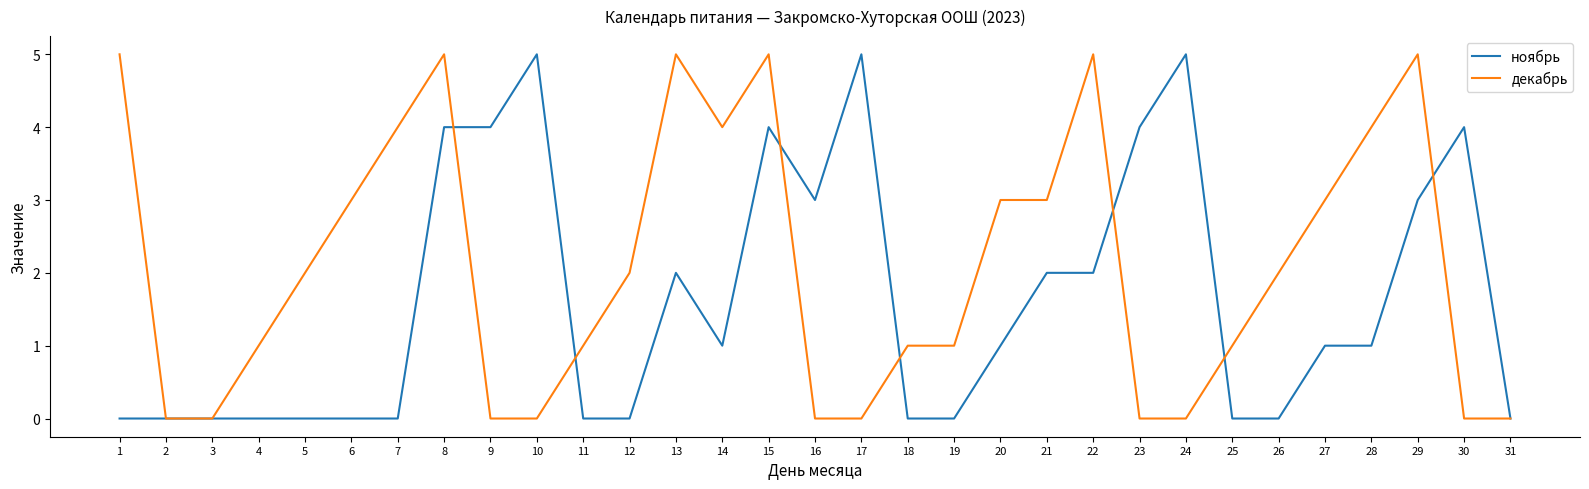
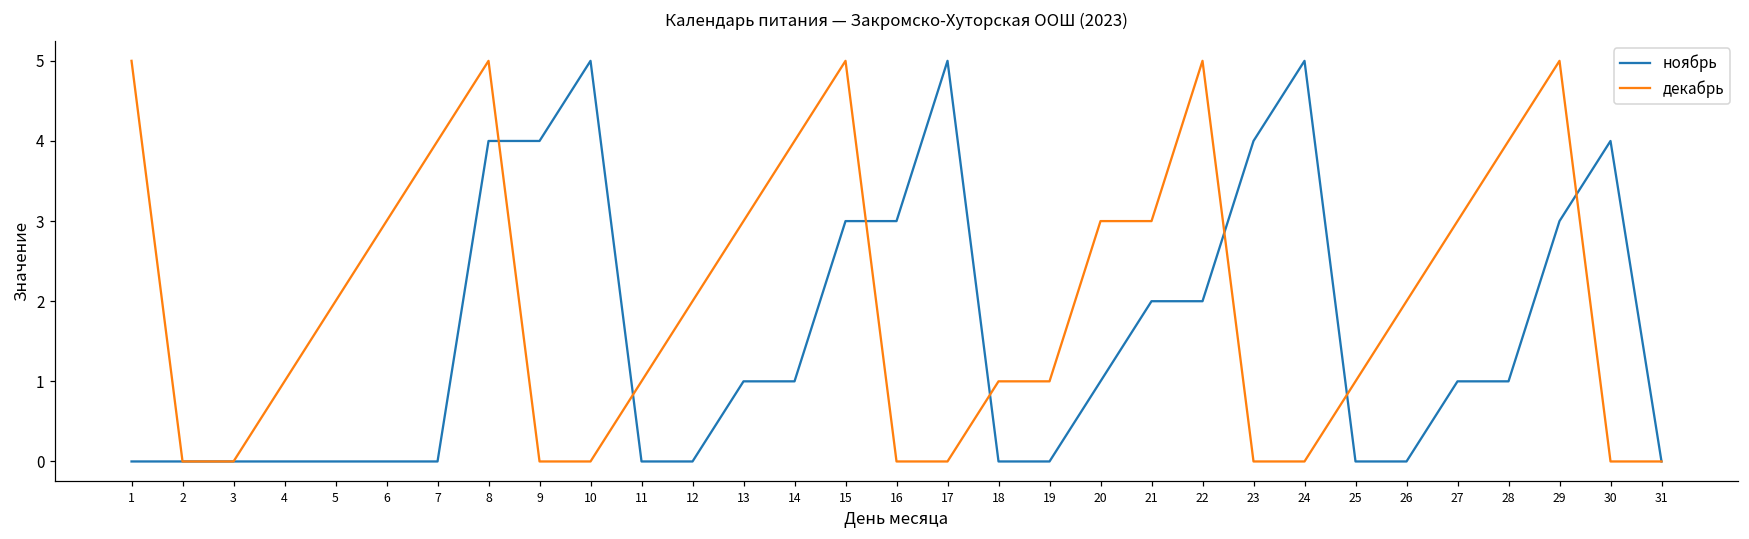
ноябрь, 13: 2 -> 1
декабрь, 13: 5 -> 3
ноябрь, 15: 4 -> 3
